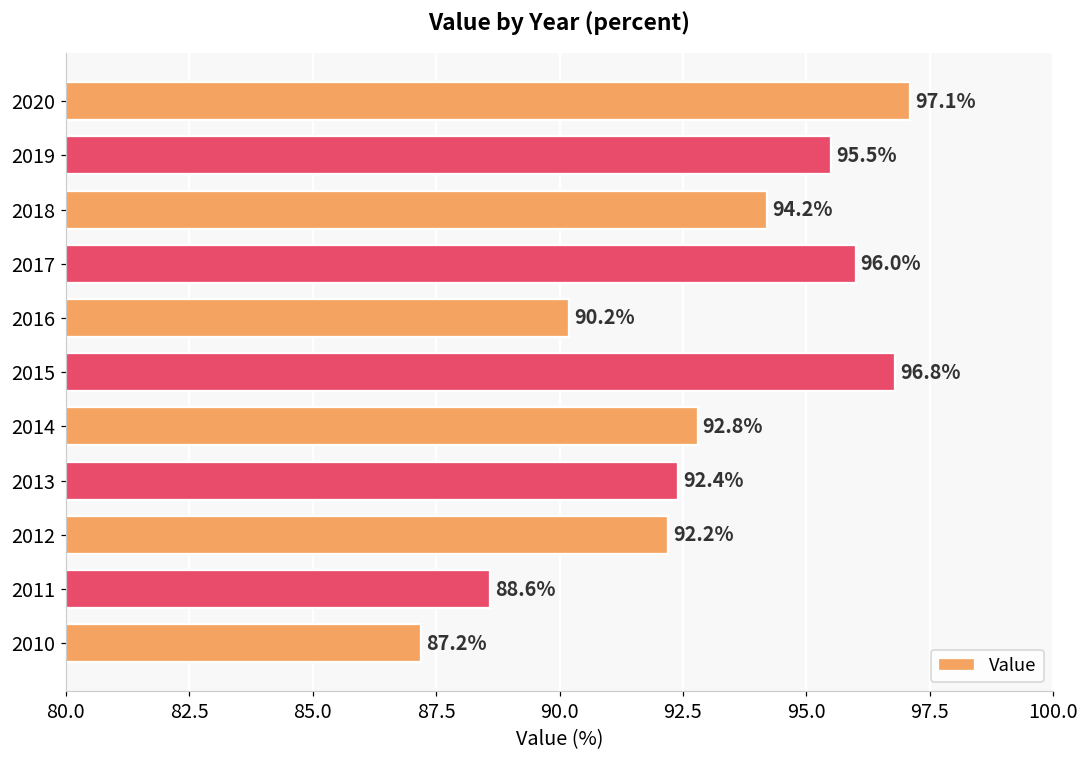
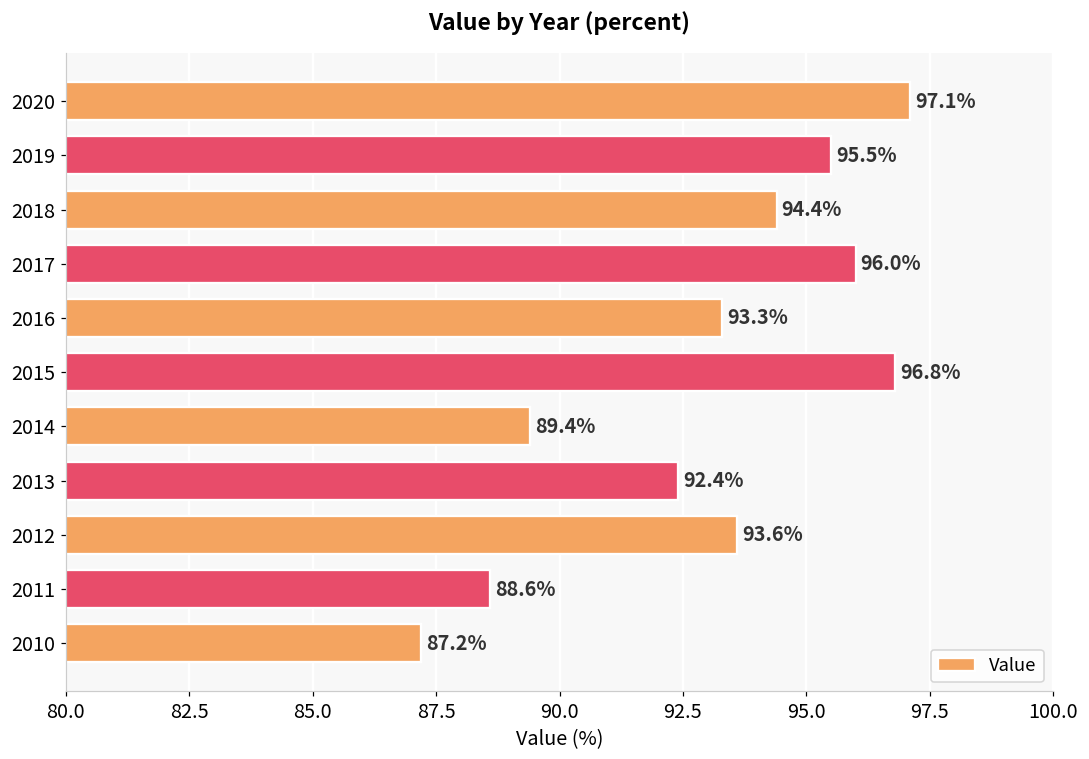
2018: 94.2% -> 94.4%
2016: 90.2% -> 93.3%
2014: 92.8% -> 89.4%
2012: 92.2% -> 93.6%
